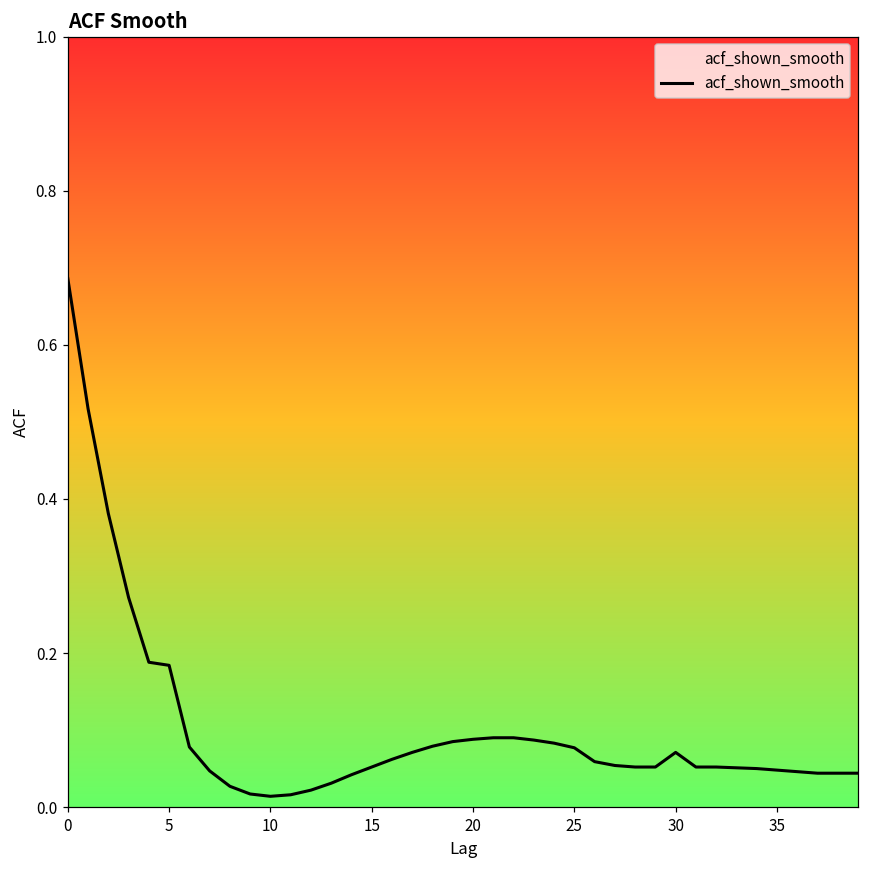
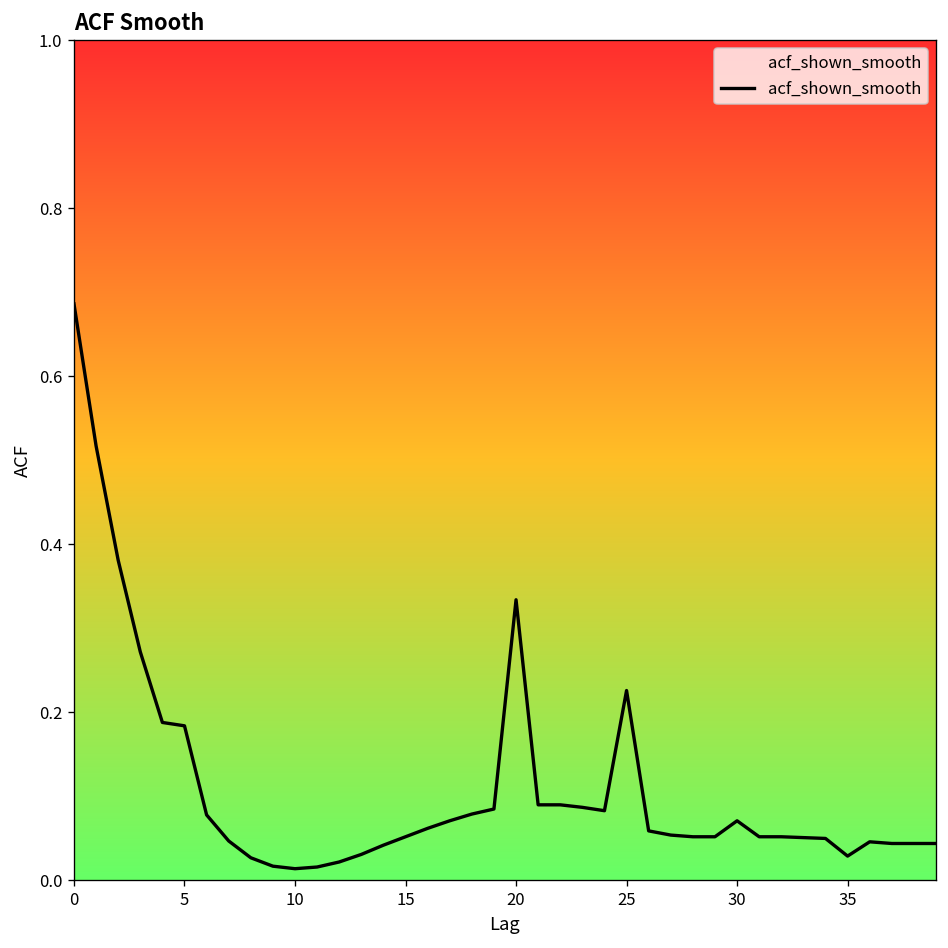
20: 0.09 -> 0.33
25: 0.08 -> 0.23
35: 0.05 -> 0.03
